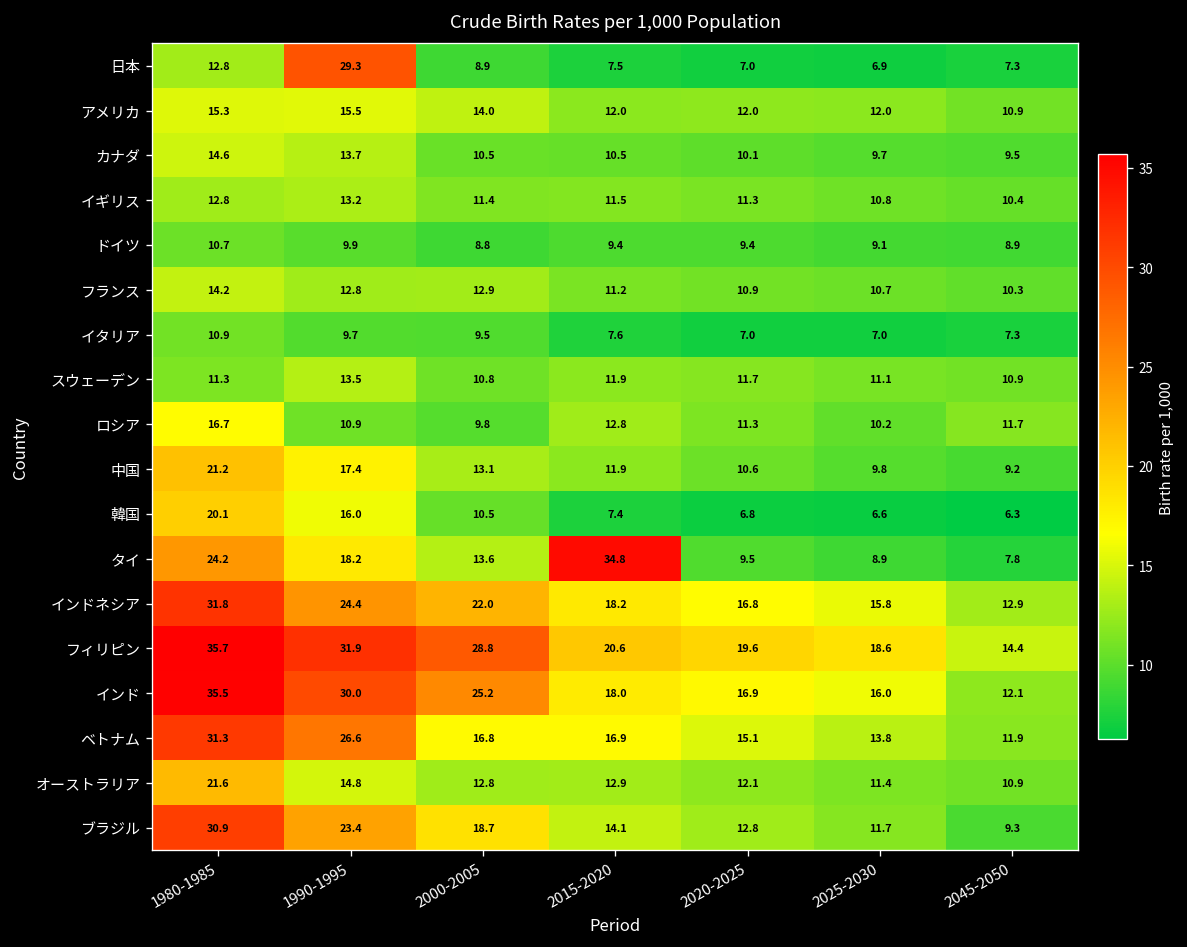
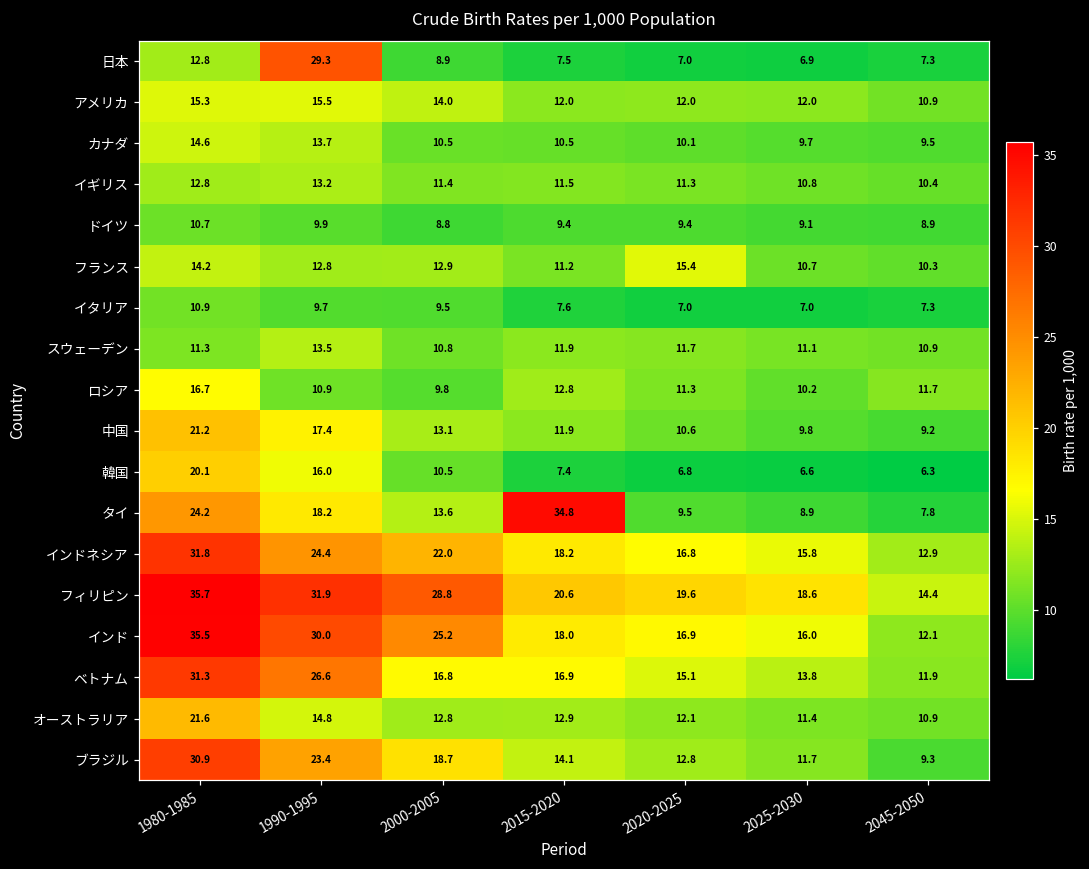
フランス, 2020-2025: 10.9 -> 15.4
